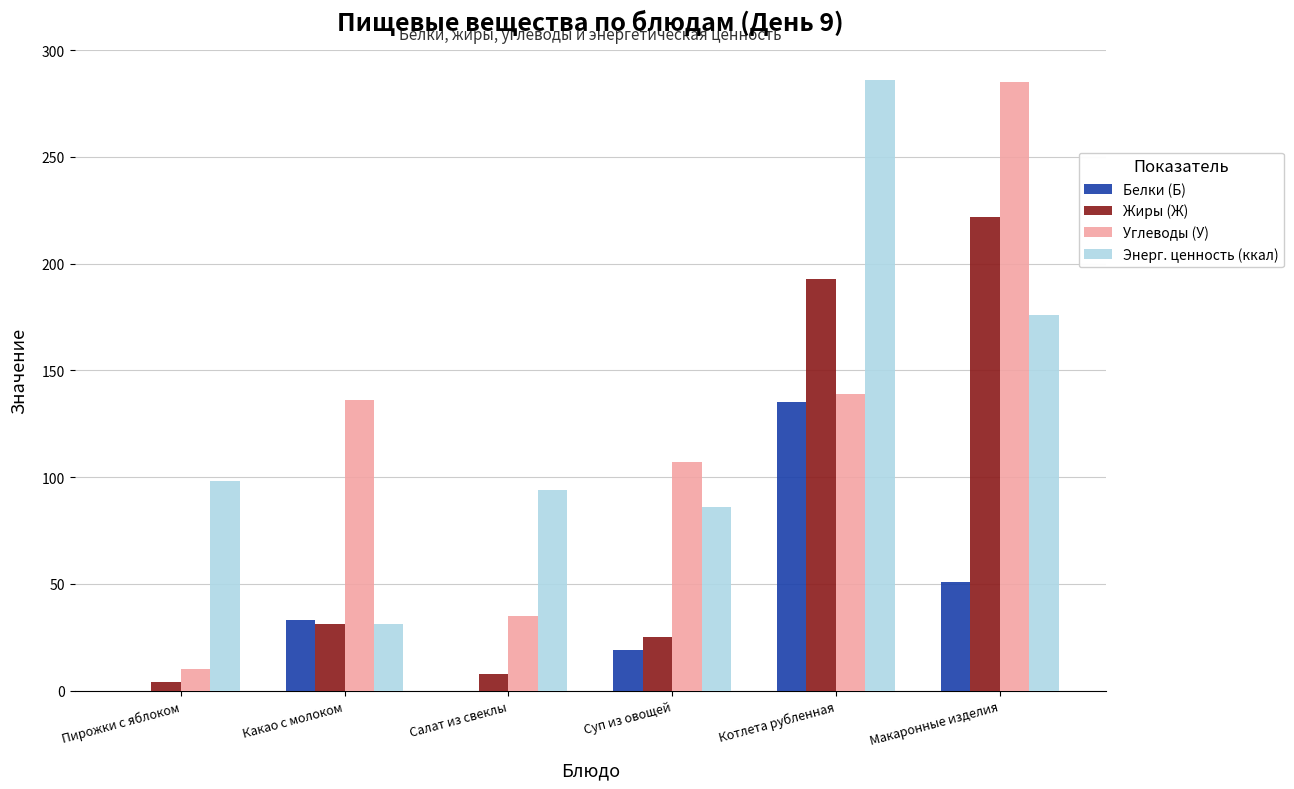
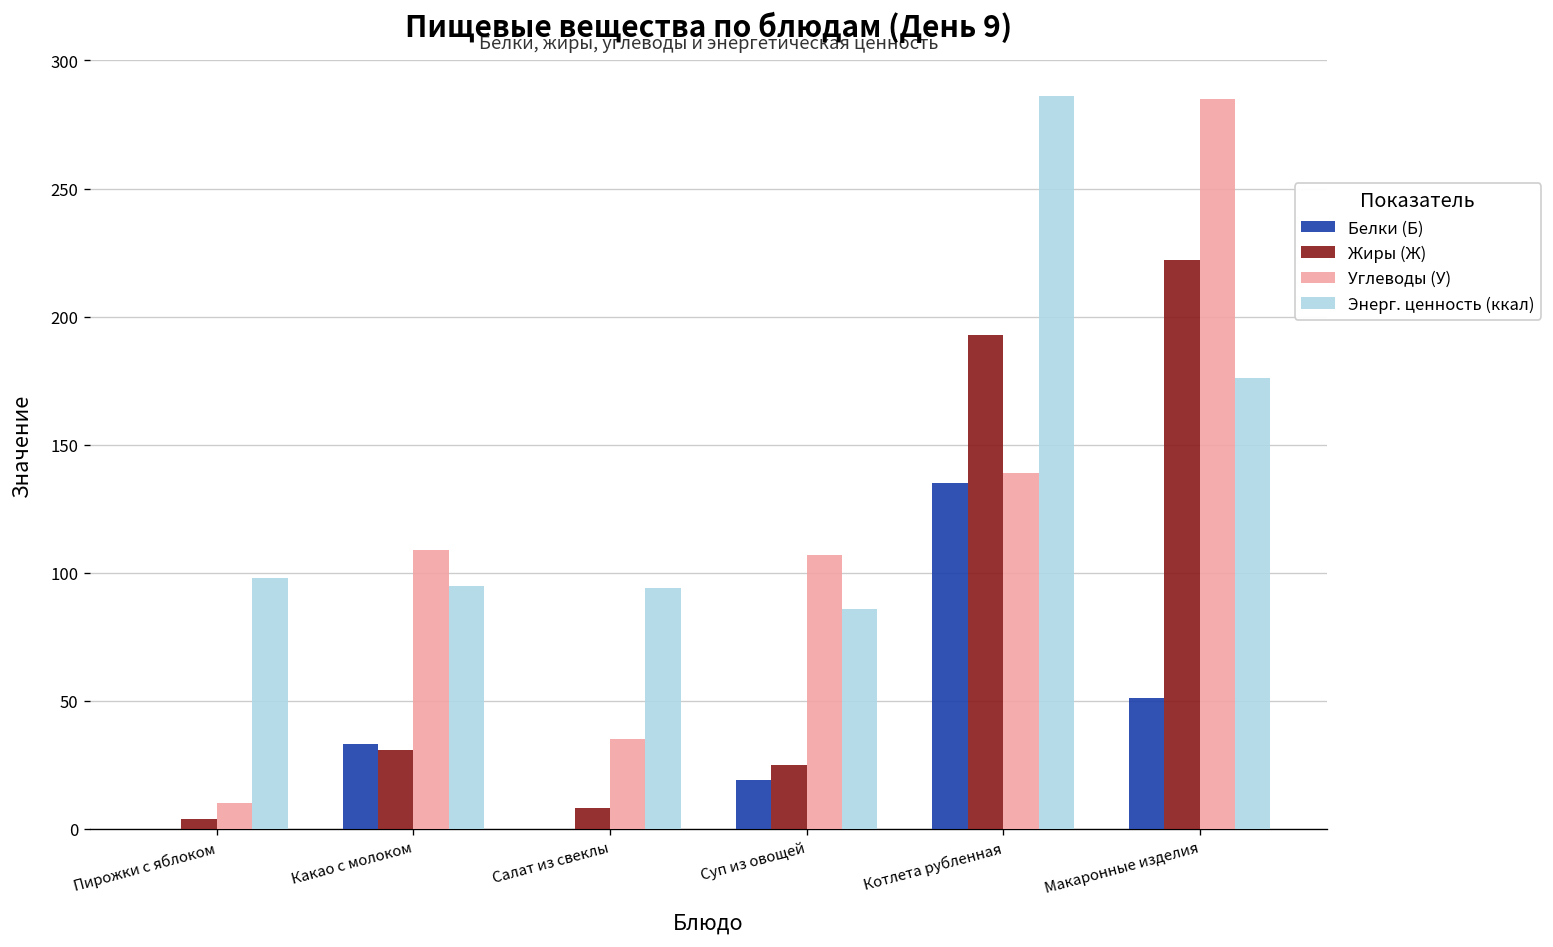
Углеводы (У), Какао с молоком: 136 -> 109
Энерг. ценность (ккал), Какао с молоком: 31 -> 95
